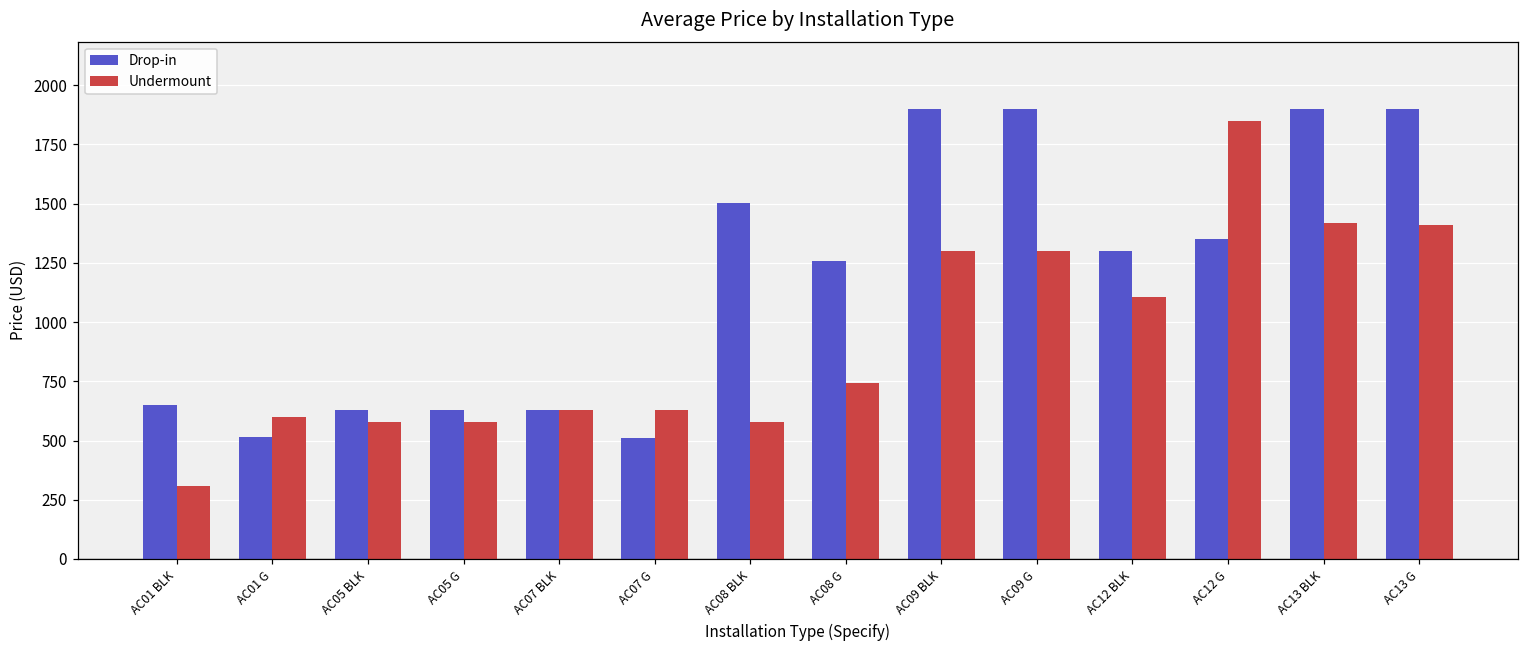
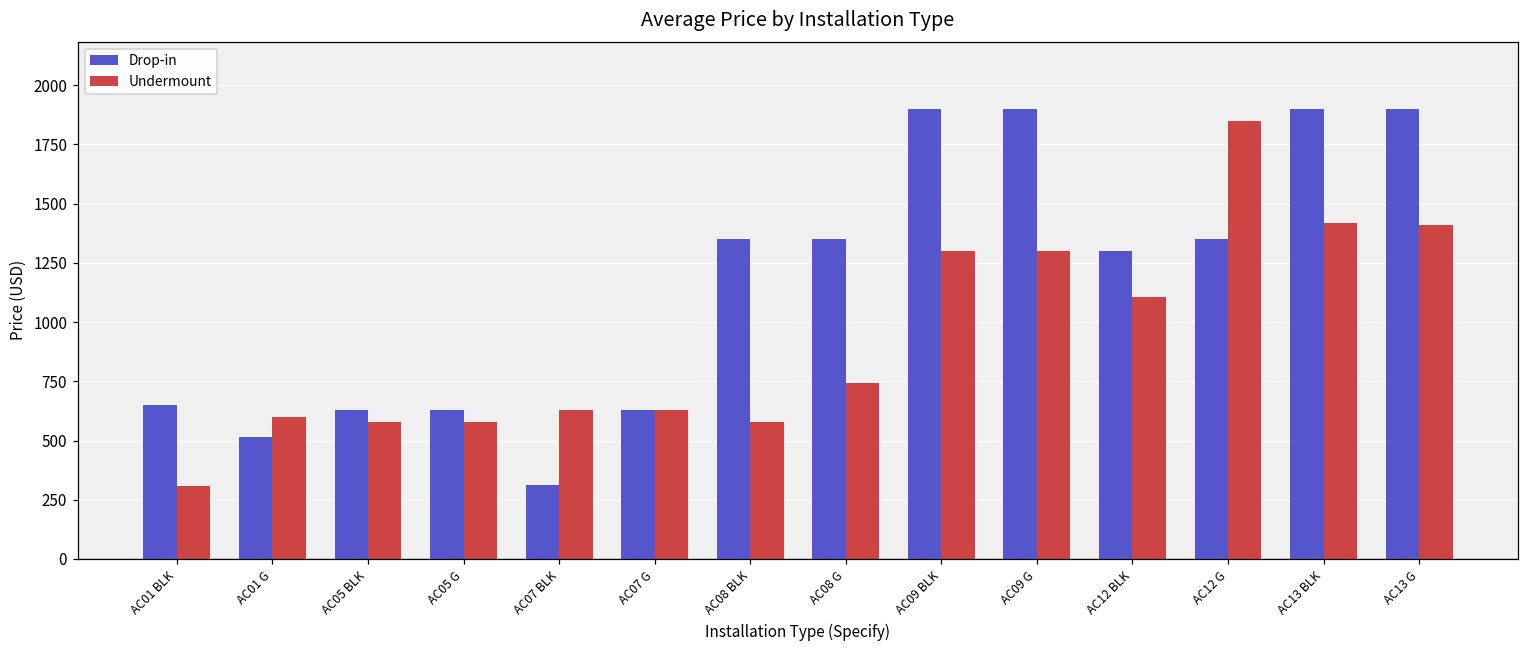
Drop-in, AC07 BLK: 630 -> 310
Drop-in, AC07 G: 510 -> 630
Drop-in, AC08 BLK: 1500 -> 1350
Drop-in, AC08 G: 1260 -> 1350
